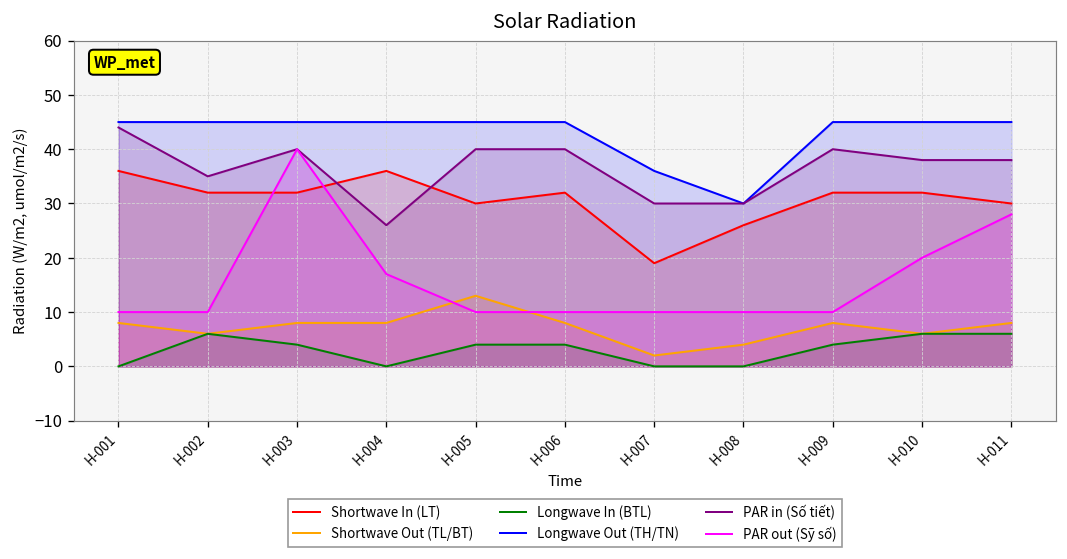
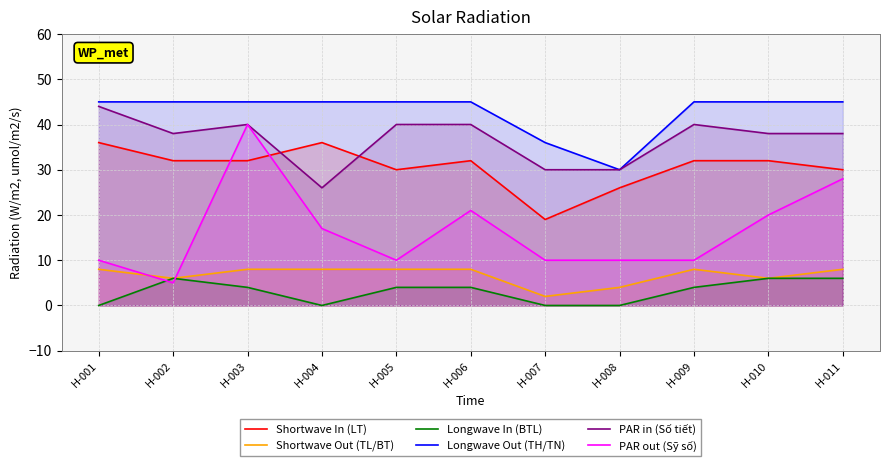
PAR in (Số tiết), H-002: 35 -> 38
PAR out (Sỹ số), H-002: 10 -> 5
Shortwave Out (TL/BT), H-005: 13 -> 8
PAR out (Sỹ số), H-006: 10 -> 21
